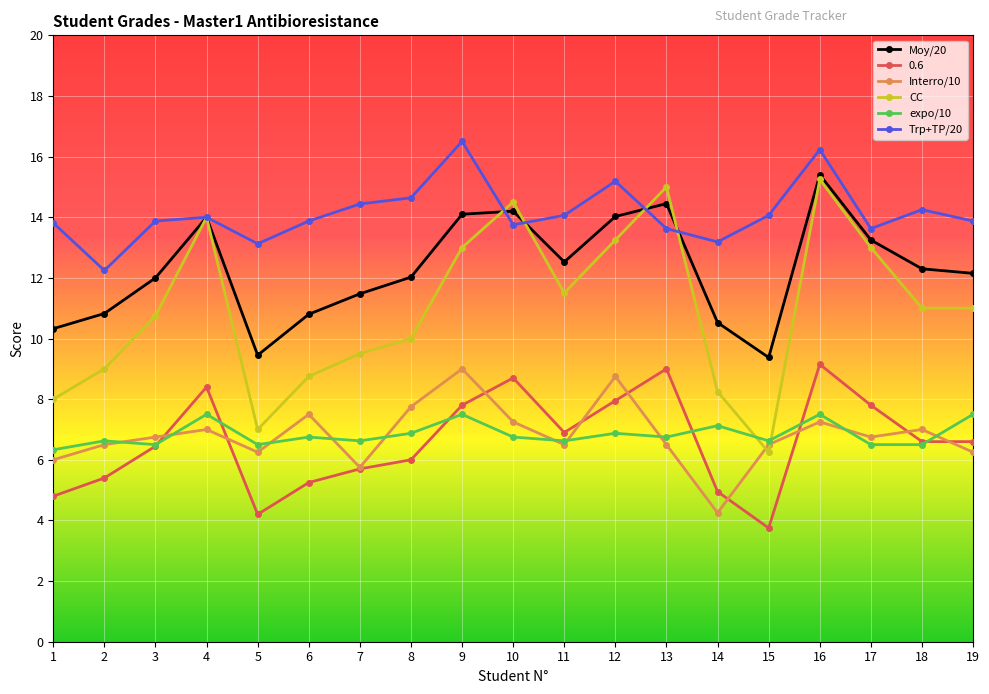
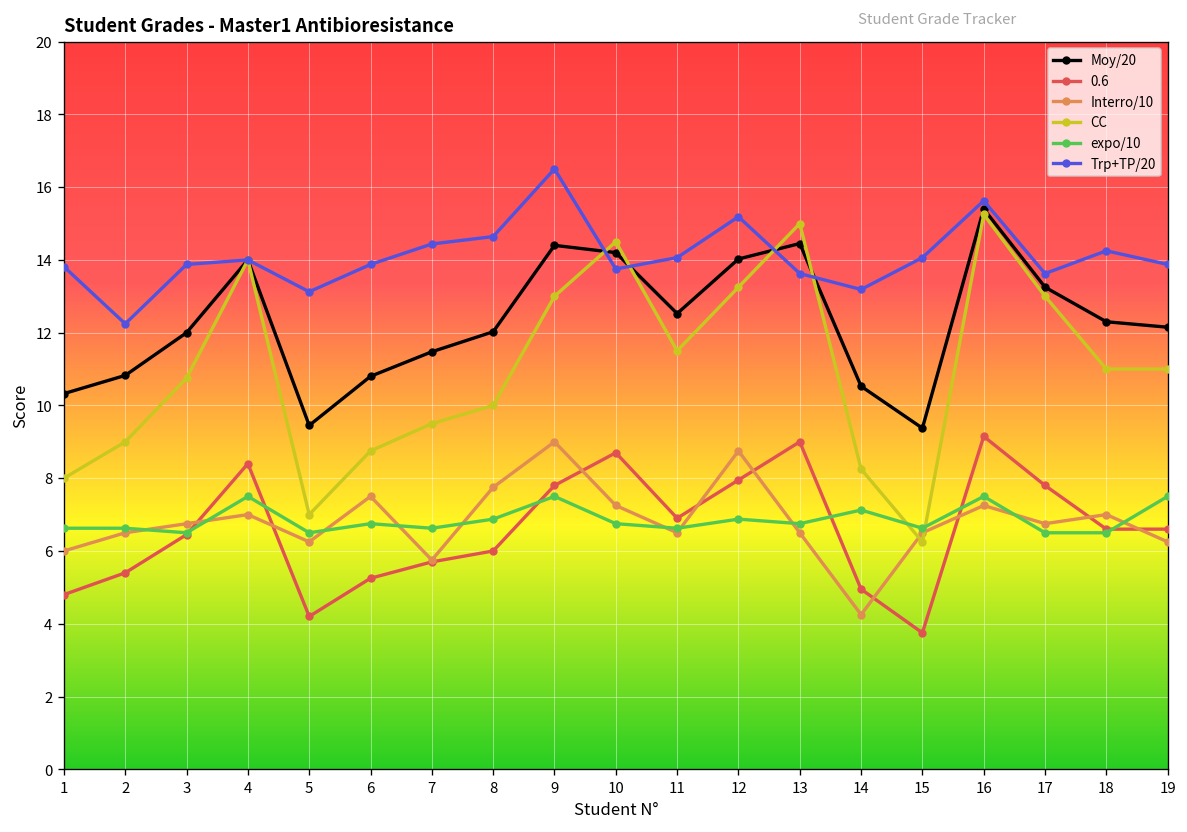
expo/10, 1: 6.3 -> 6.6
Moy/20, 9: 14.1 -> 14.4
Trp+TP/20, 16: 16.2 -> 15.6
